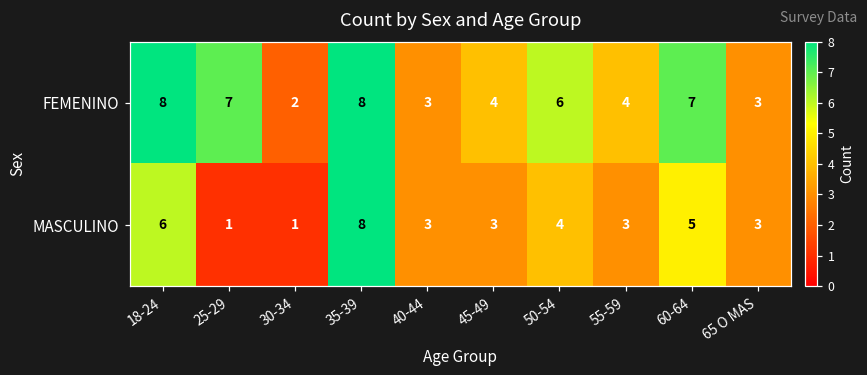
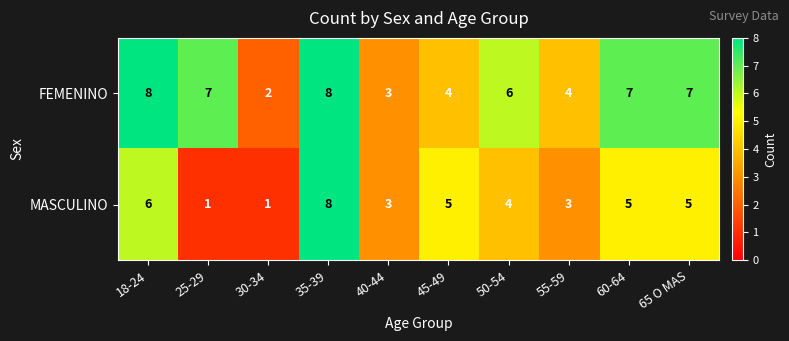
FEMENINO, 65 O MAS: 3 -> 7
MASCULINO, 45-49: 3 -> 5
MASCULINO, 65 O MAS: 3 -> 5
